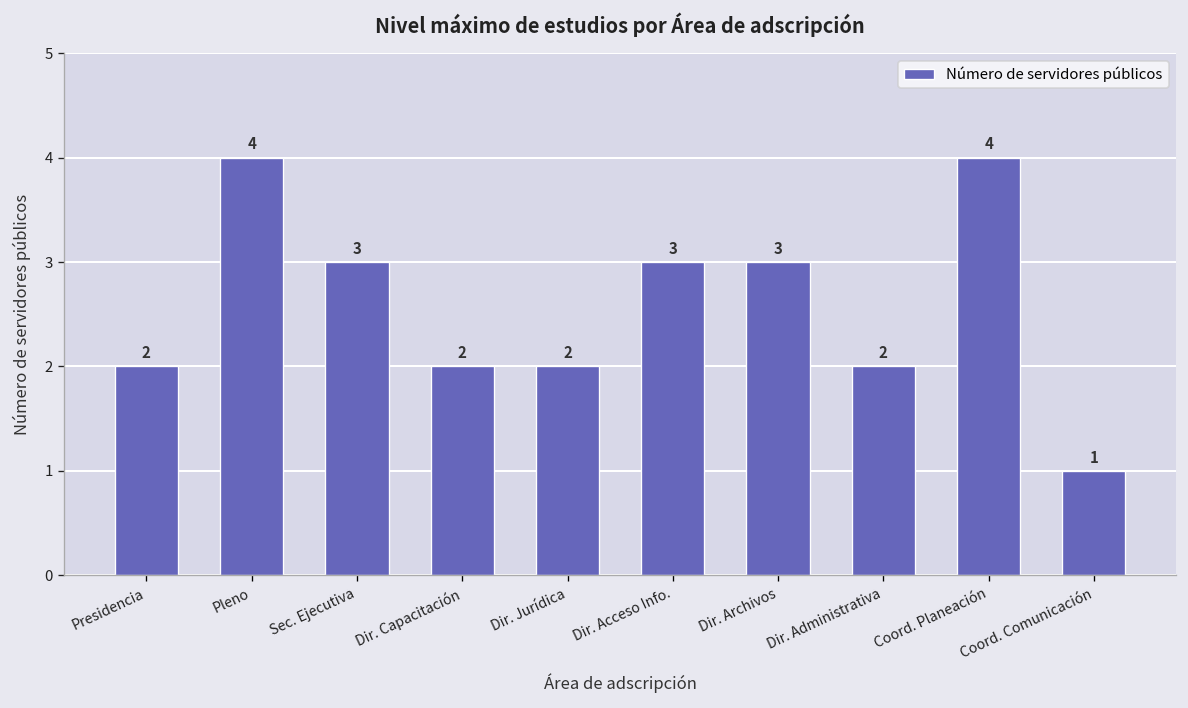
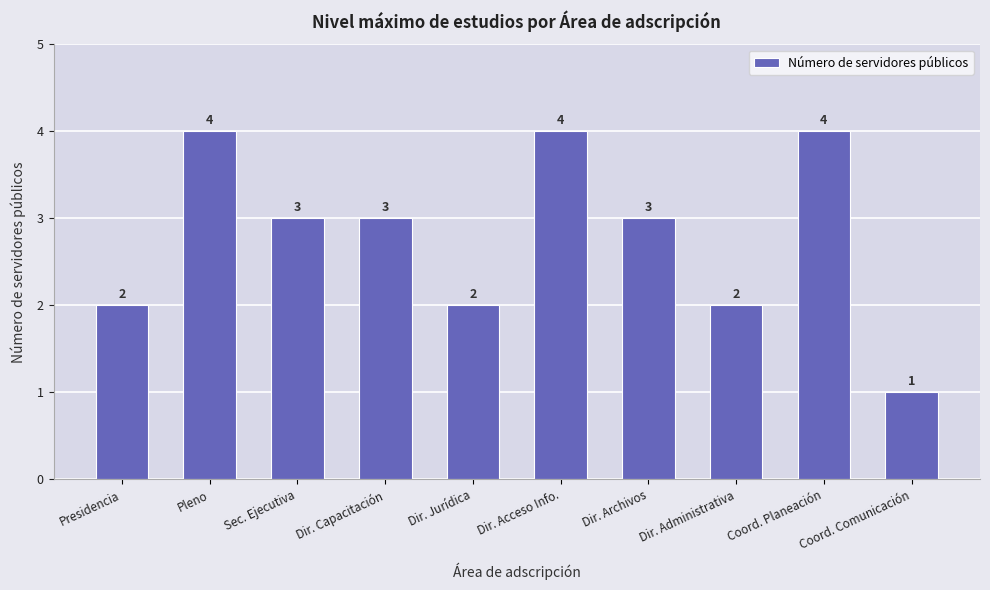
Dir. Capacitación: 2 -> 3
Dir. Acceso Info.: 3 -> 4
